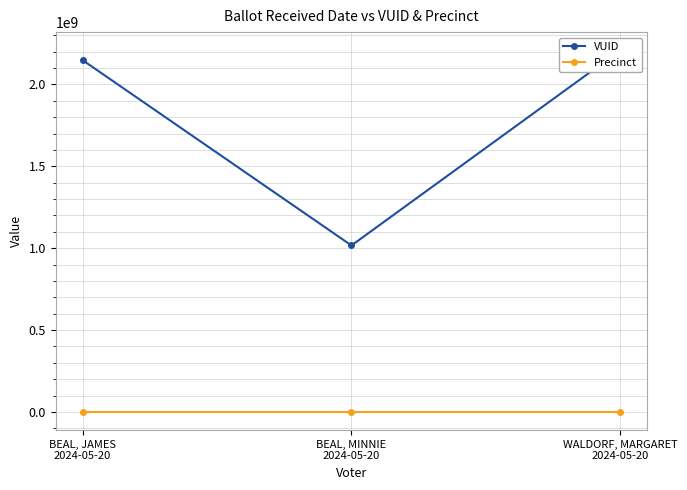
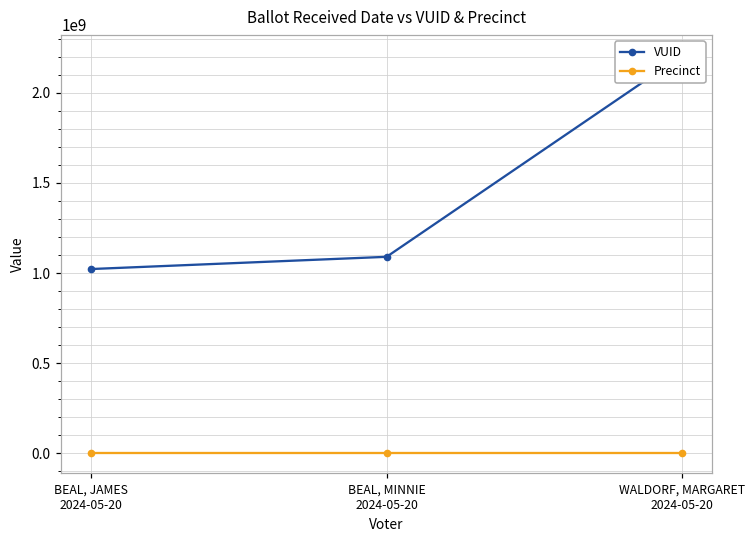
VUID, BEAL, JAMES 2024-05-20: 2150000000 -> 1020000000
VUID, BEAL, MINNIE 2024-05-20: 1020000000 -> 1090000000
